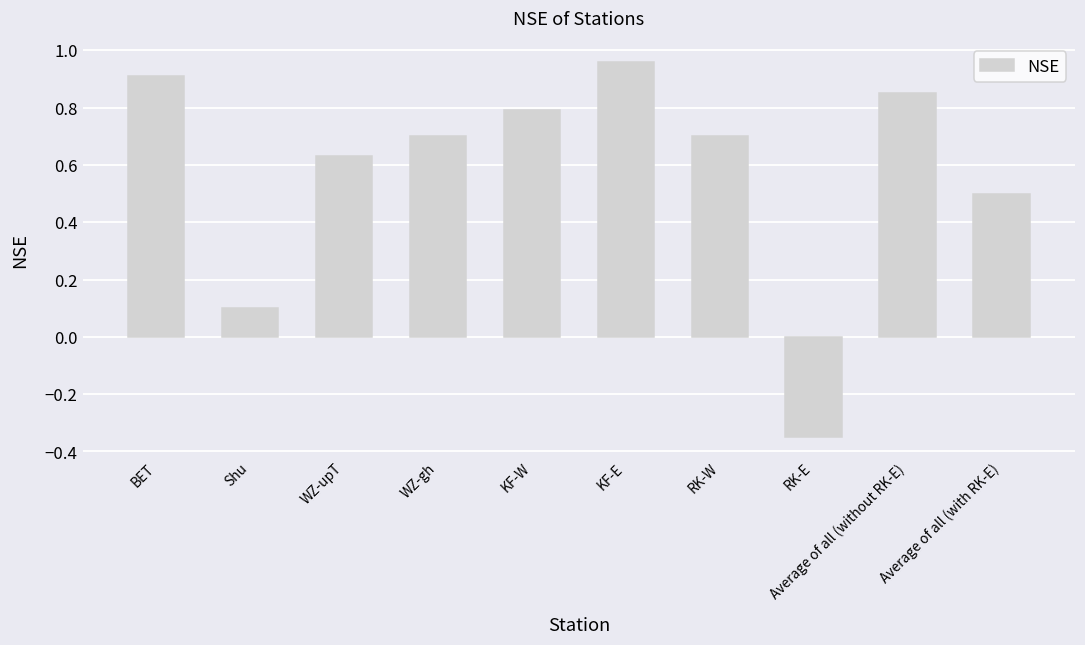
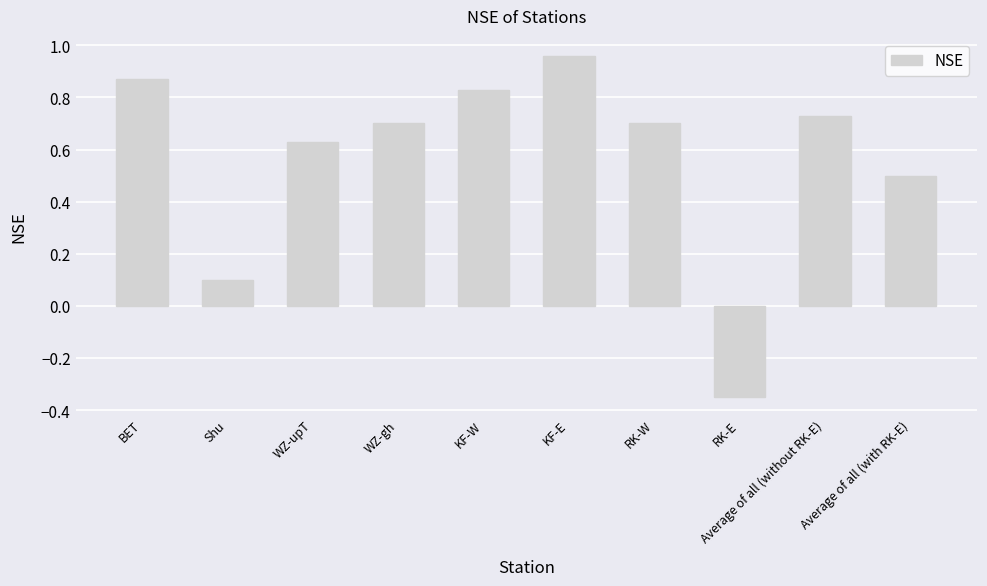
BET: 0.91 -> 0.87
KF-W: 0.79 -> 0.83
Average of all (without RK-E): 0.85 -> 0.73
